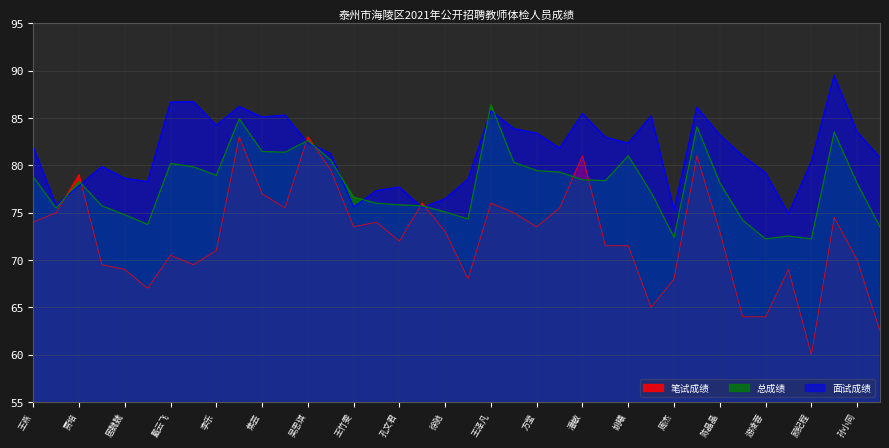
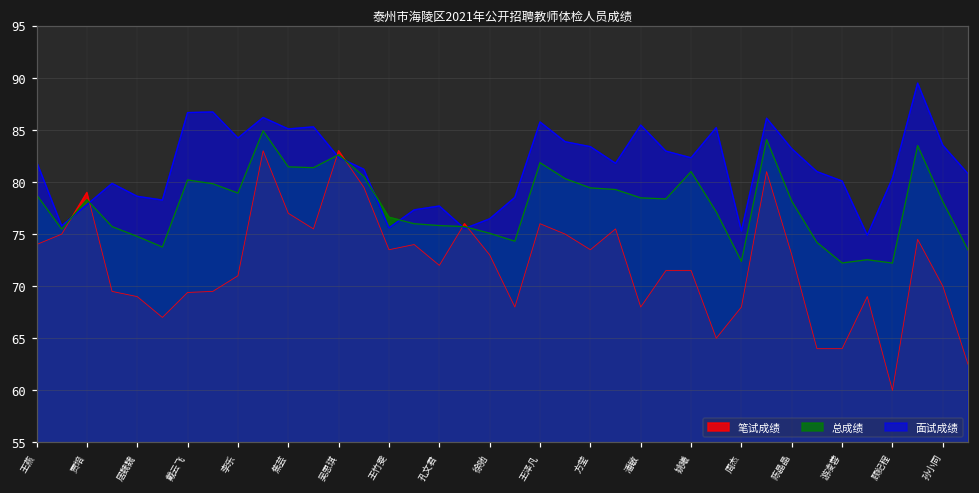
笔试成绩, 戴云飞: 71 -> 69
总成绩, 王泽凡: 86 -> 82
笔试成绩, 潘敏: 81 -> 68
面试成绩, 游凌蓉: 79 -> 80
